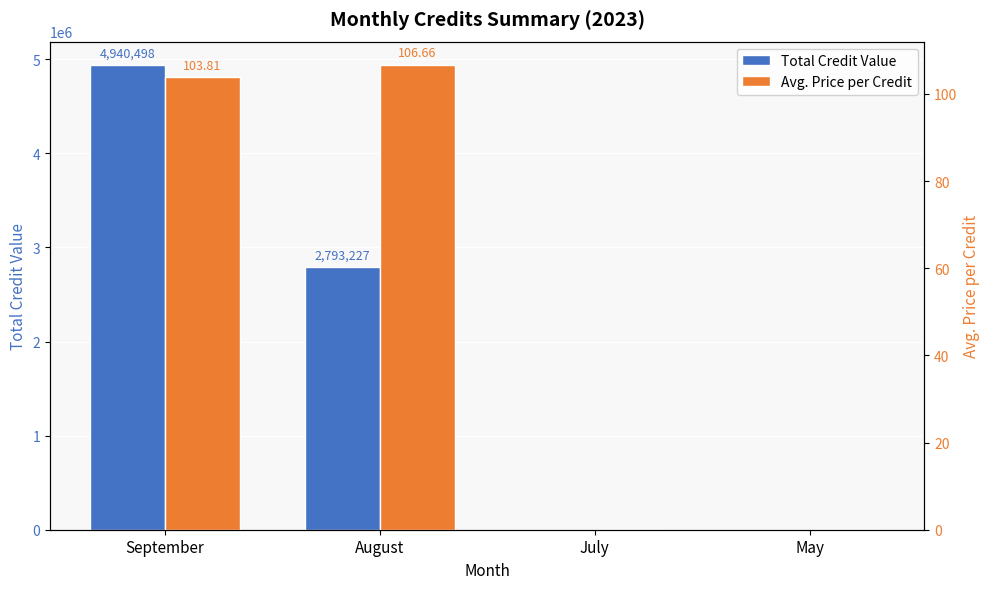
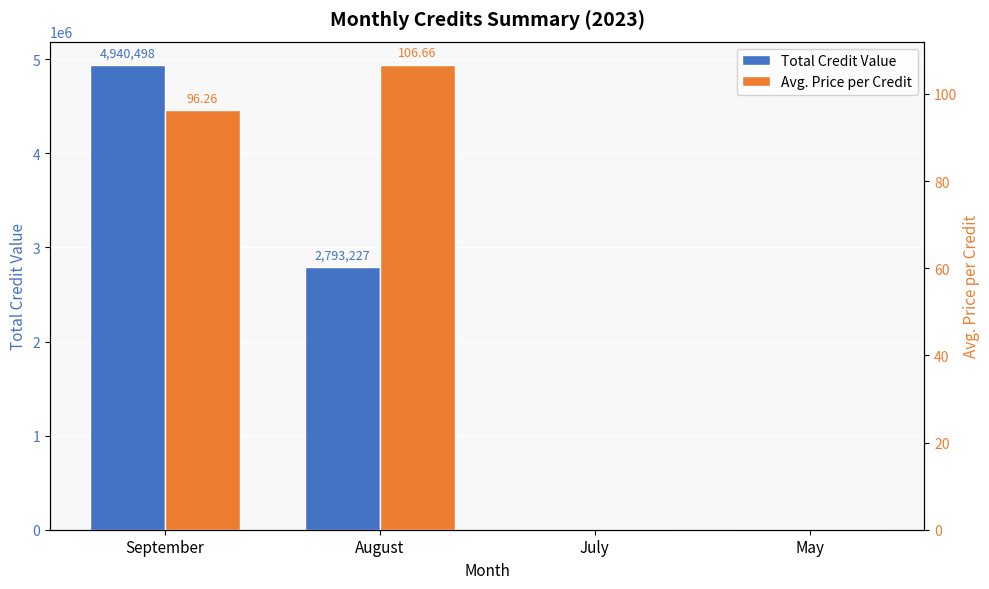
Avg. Price per Credit, September: 103.81 -> 96.26
